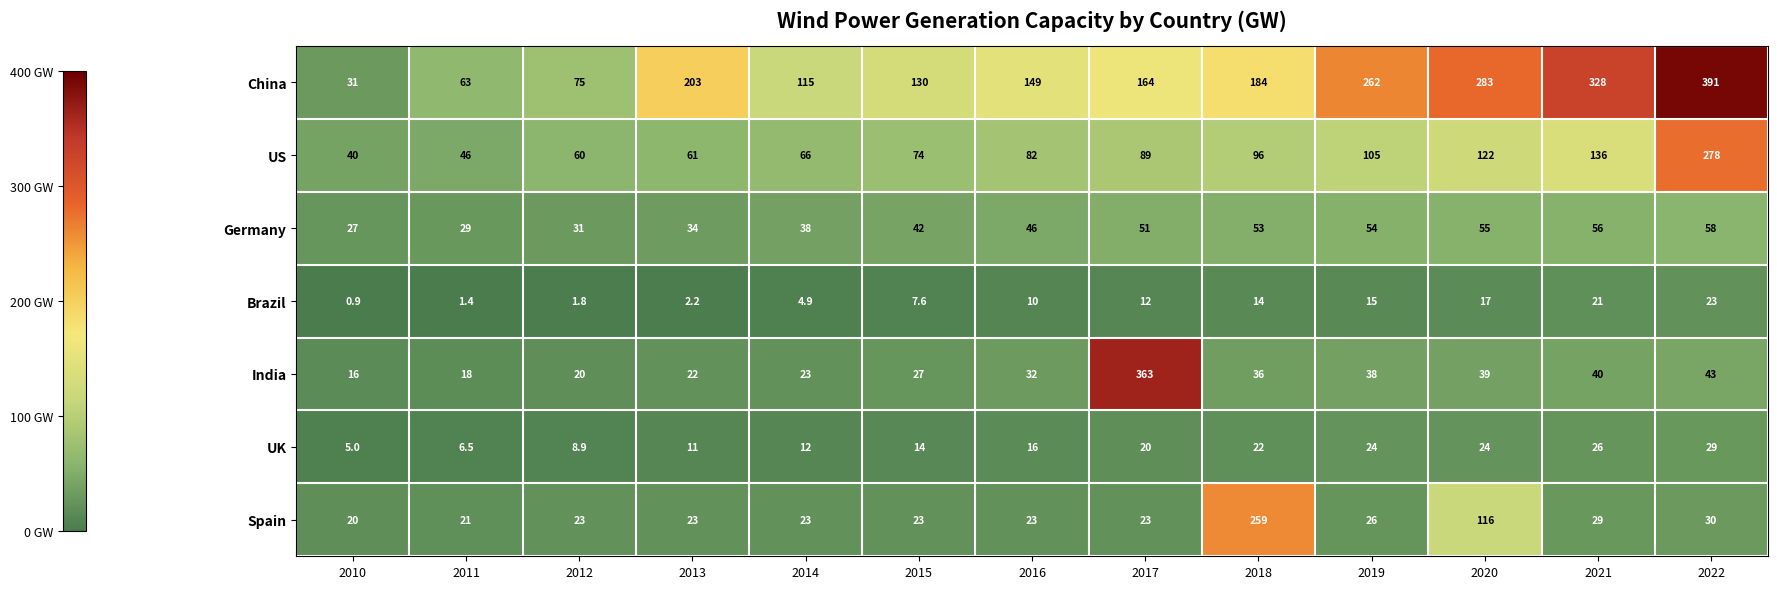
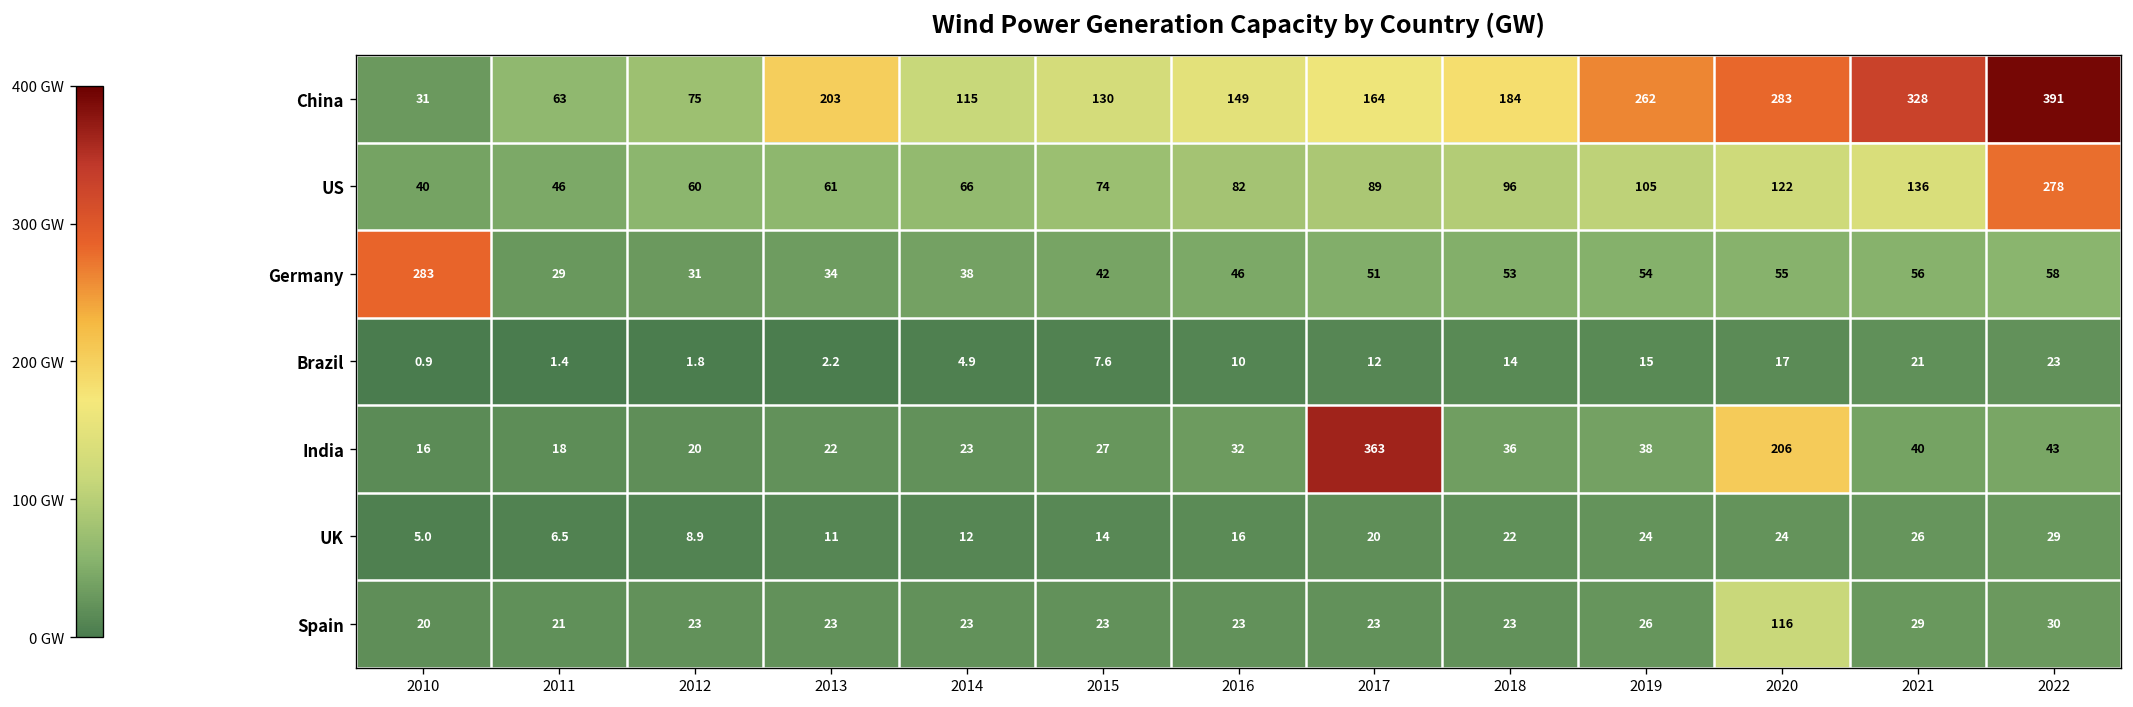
Germany, 2010: 27 -> 283
India, 2020: 39 -> 206
Spain, 2018: 259 -> 23
